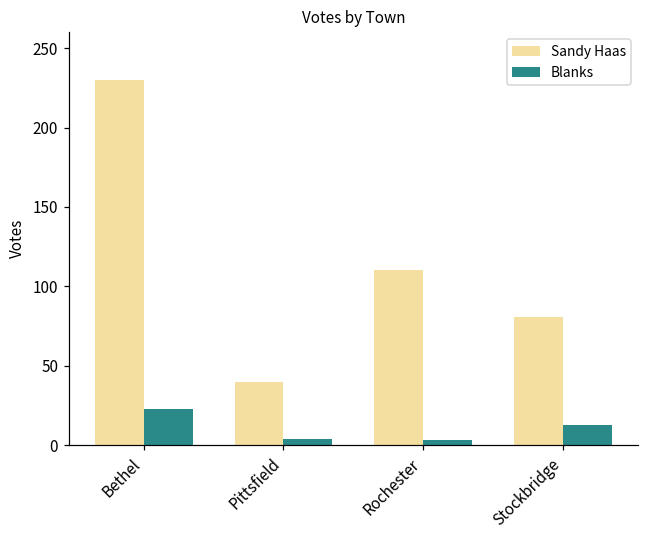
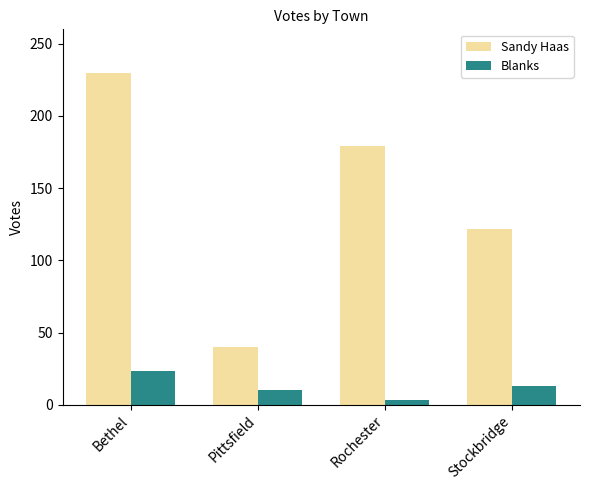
Blanks, Pittsfield: 4 -> 10
Sandy Haas, Rochester: 110 -> 179
Sandy Haas, Stockbridge: 81 -> 122
